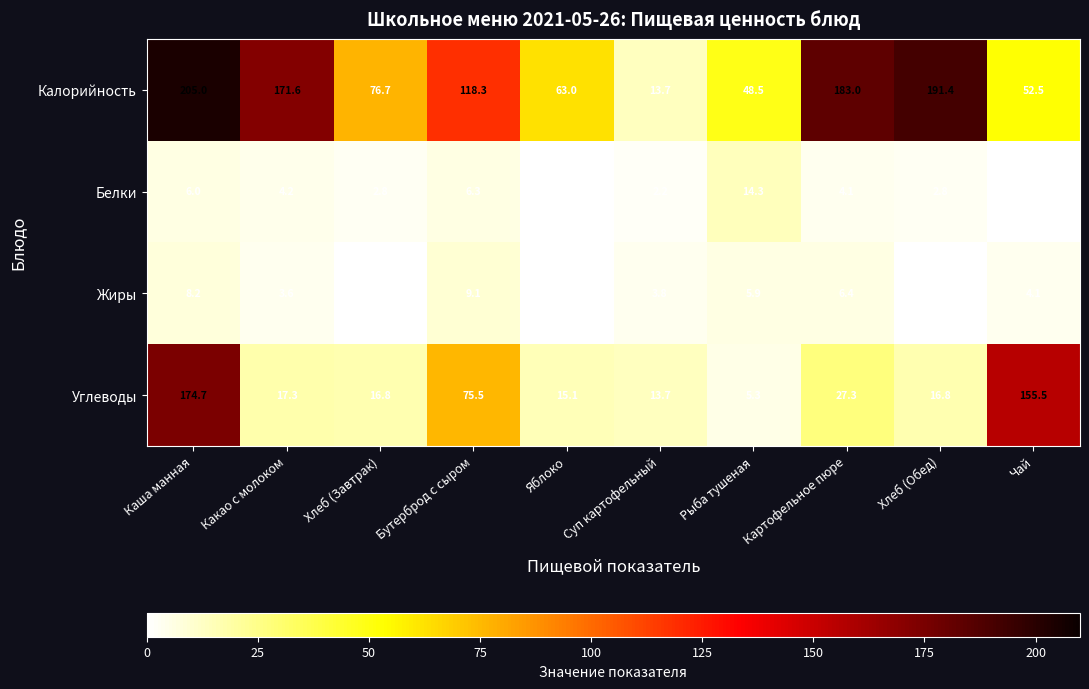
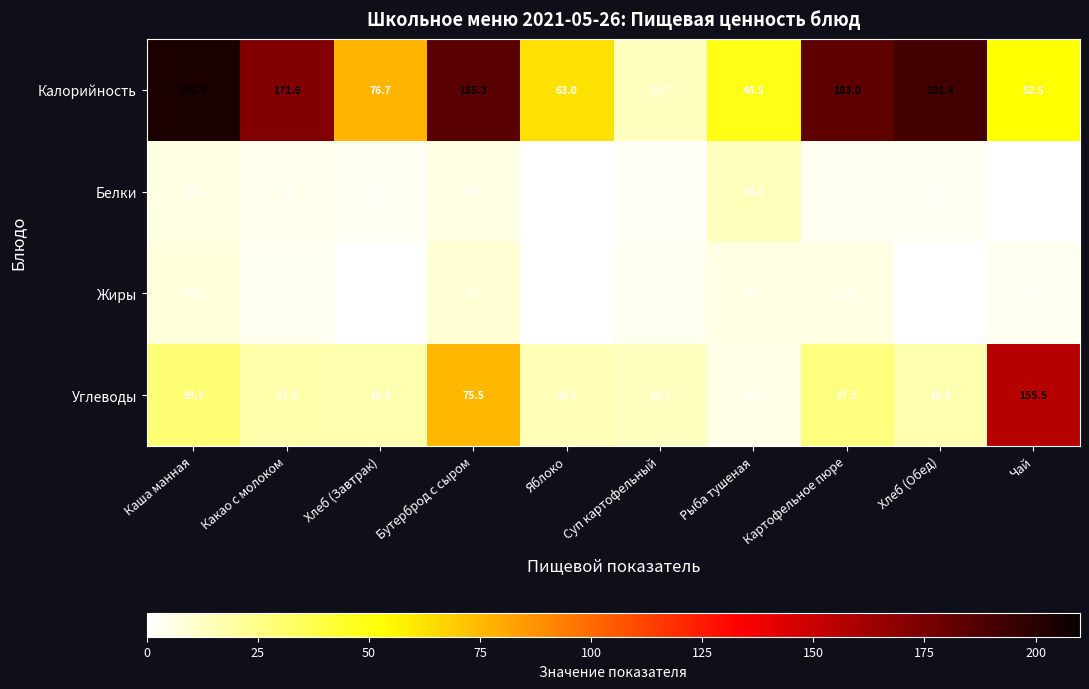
Калорийность, Бутерброд с сыром: 118.3 -> 185.3
Углеводы, Каша манная: 174.7 -> 29.3
